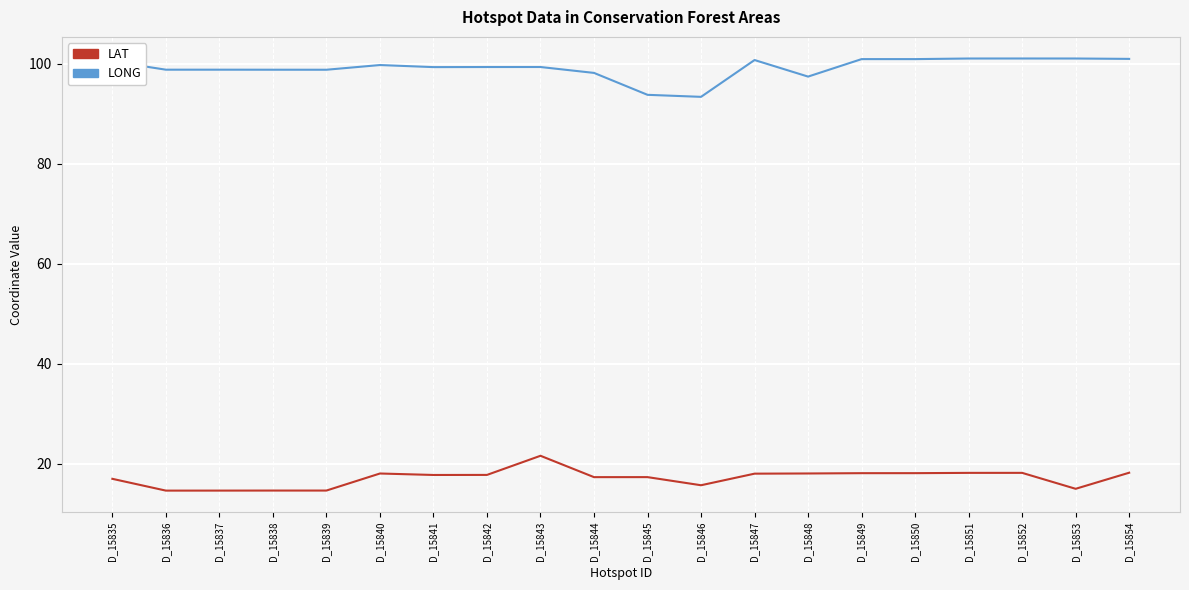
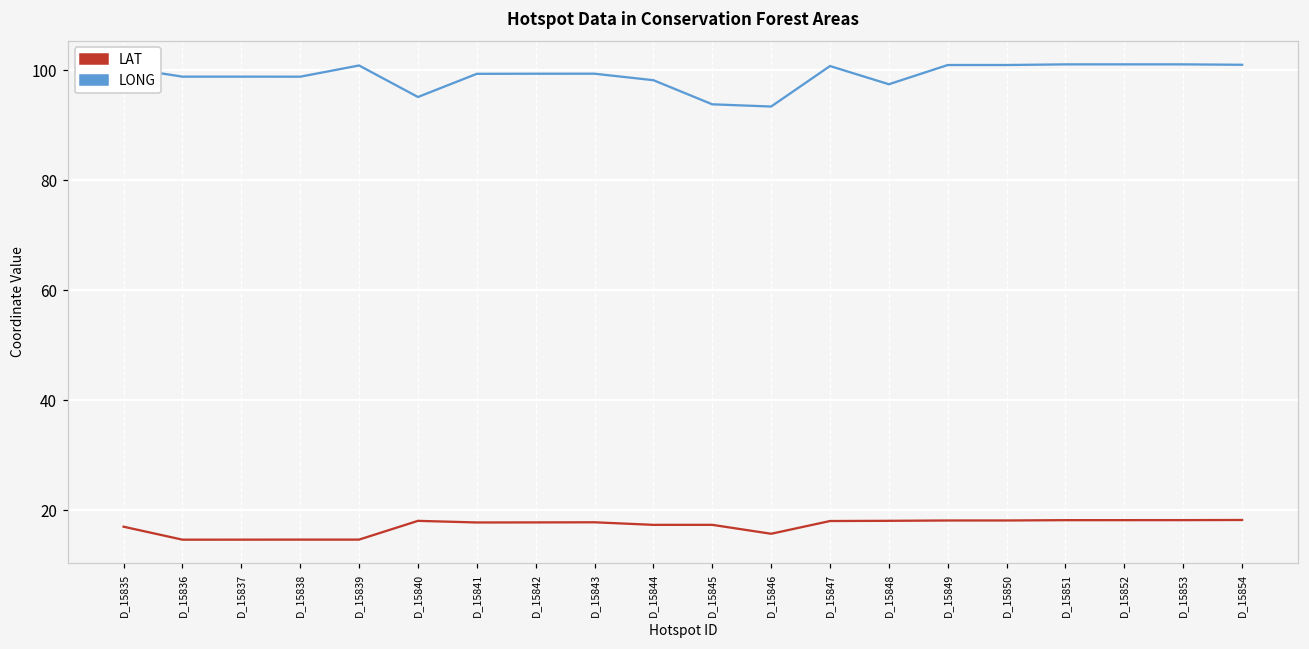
LONG, D_15839: 99 -> 101
LONG, D_15840: 100 -> 95
LAT, D_15843: 22 -> 18
LAT, D_15853: 15 -> 18
